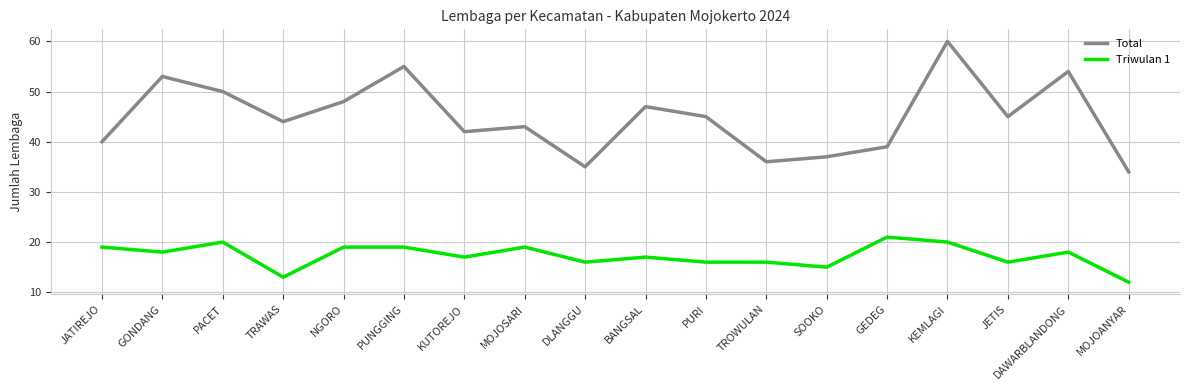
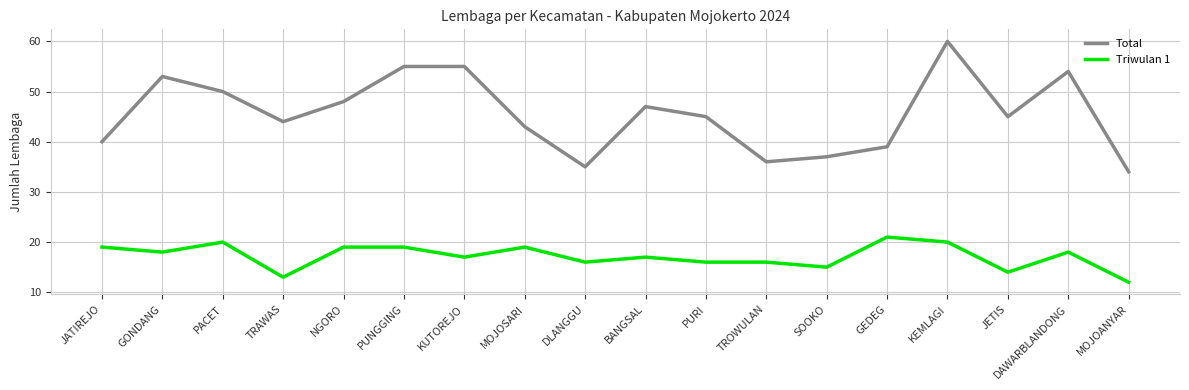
Total, KUTOREJO: 42 -> 55
Triwulan 1, JETIS: 16 -> 14
